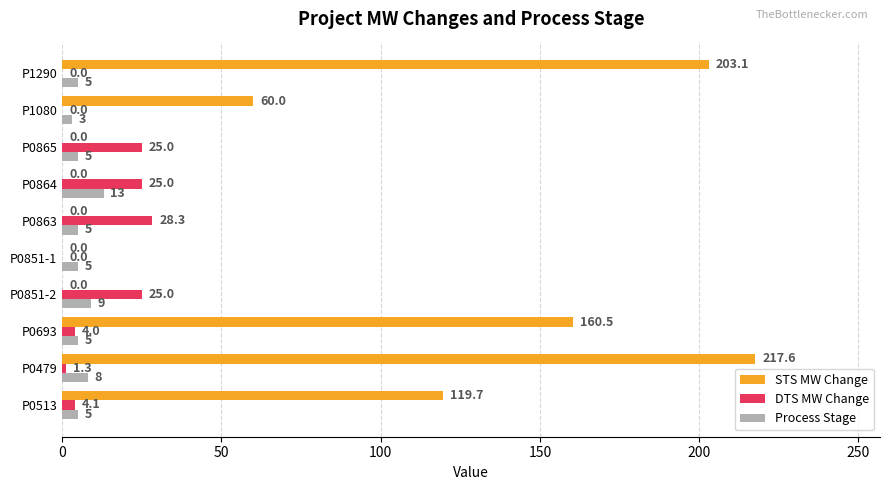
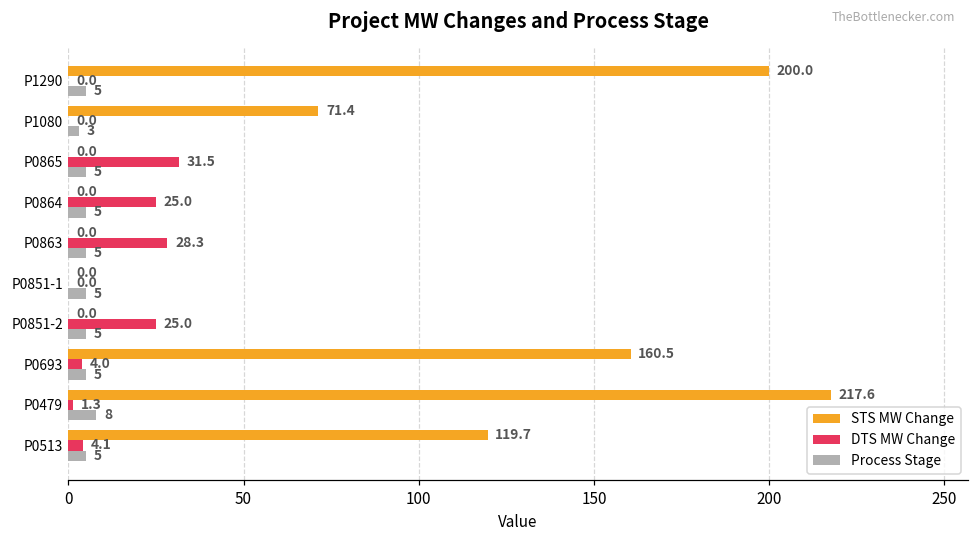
STS MW Change, P1290: 203.1 -> 200.0
STS MW Change, P1080: 60.0 -> 71.4
DTS MW Change, P0865: 25.0 -> 31.5
Process Stage, P0864: 13 -> 5
Process Stage, P0851-2: 9 -> 5
